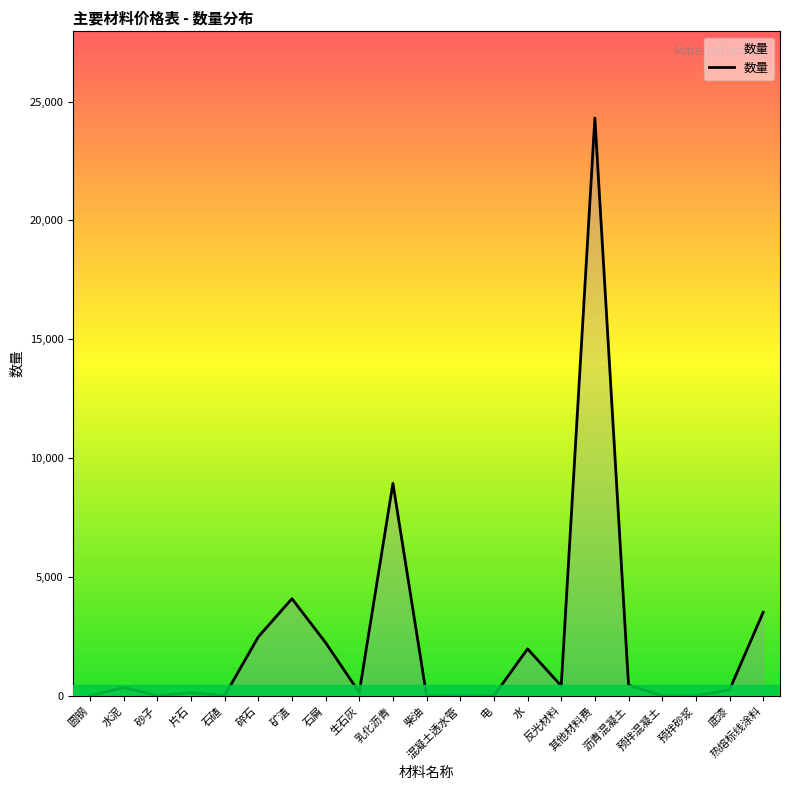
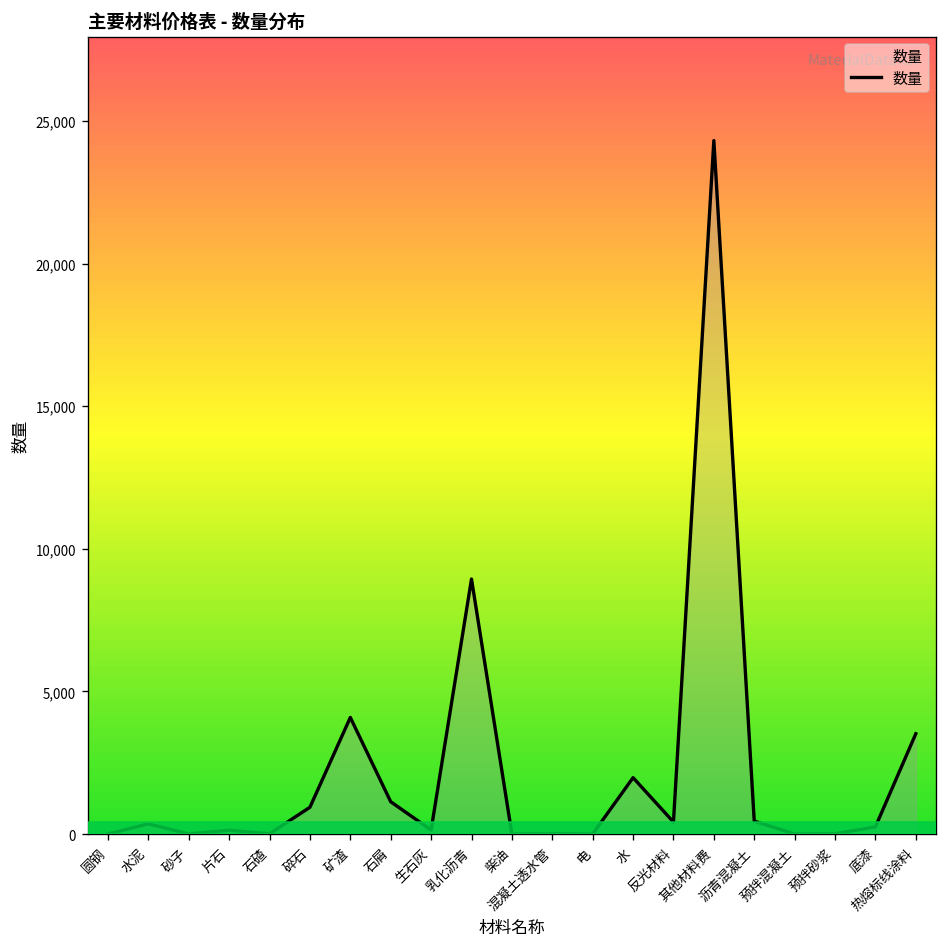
碎石: 2,500 -> 900
石屑: 2,200 -> 1,100
